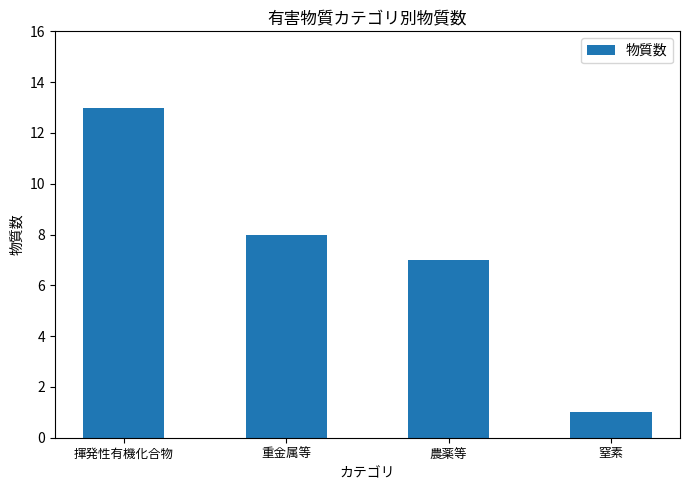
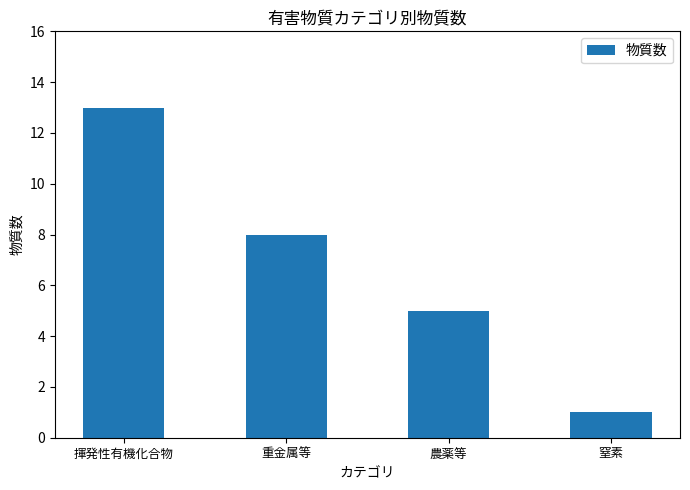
農薬等: 7 -> 5
